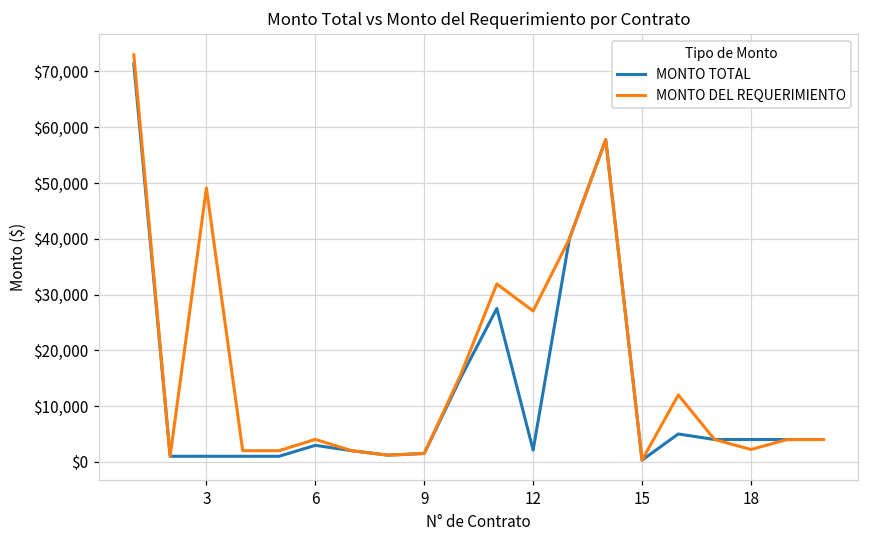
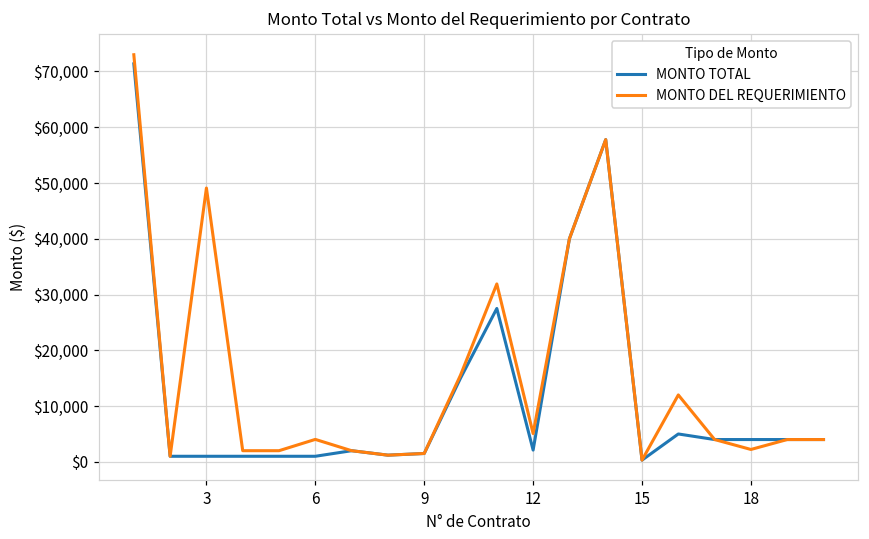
MONTO TOTAL, 6: $3,000 -> $1,000
MONTO DEL REQUERIMIENTO, 12: $27,000 -> $5,000
